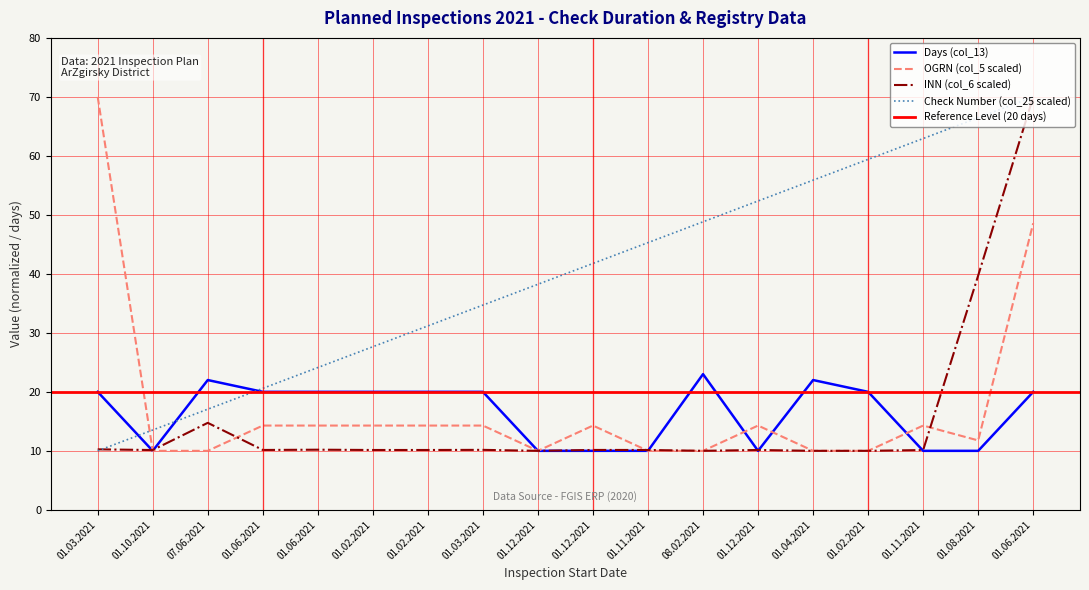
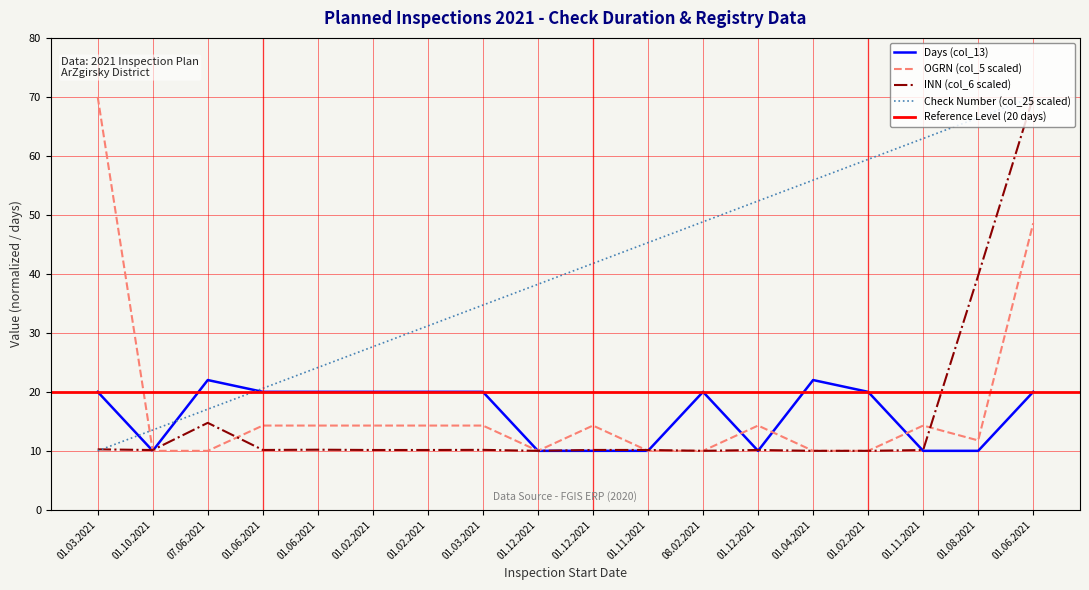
Days (col_13), 08.02.2021: 23 -> 20
